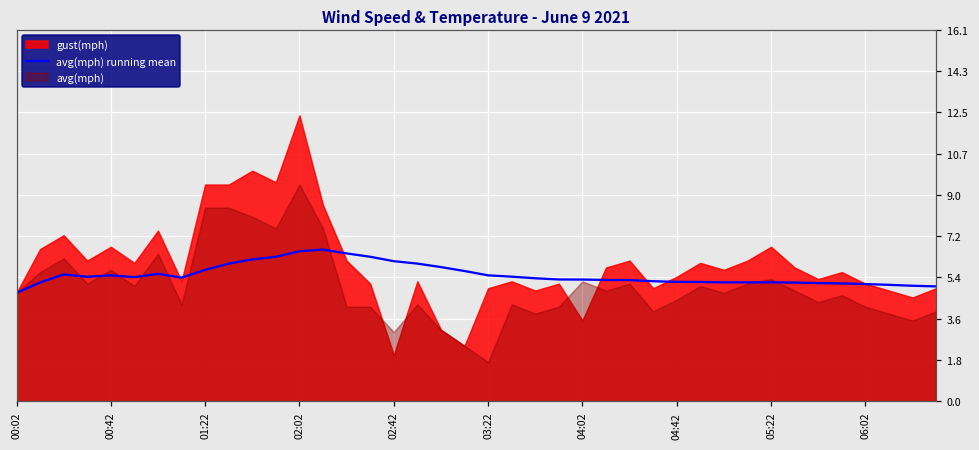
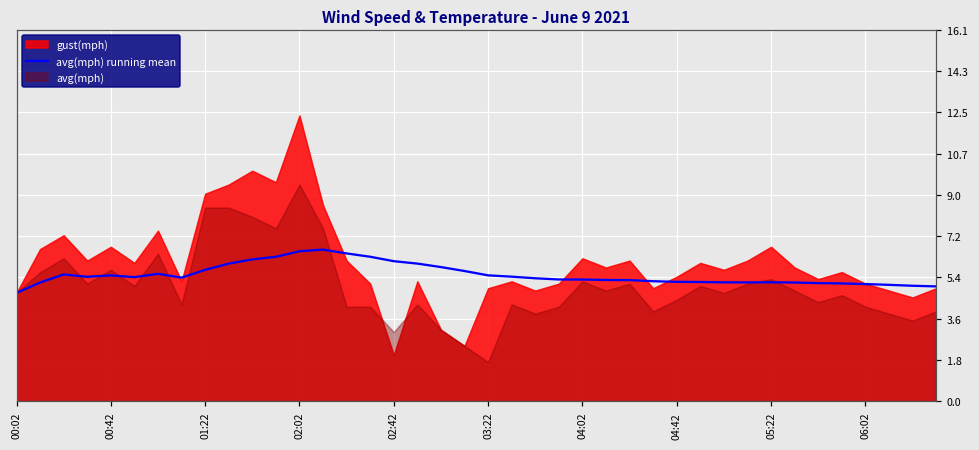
gust(mph), 01:22: 9.4 -> 9.0
gust(mph), 04:02: 3.5 -> 6.2
